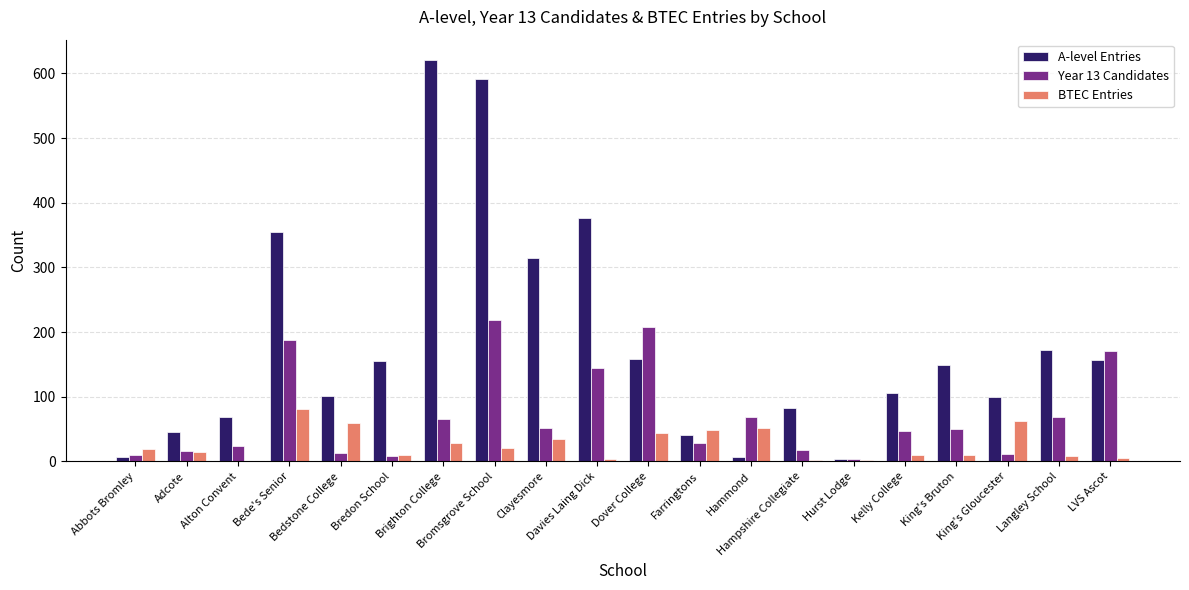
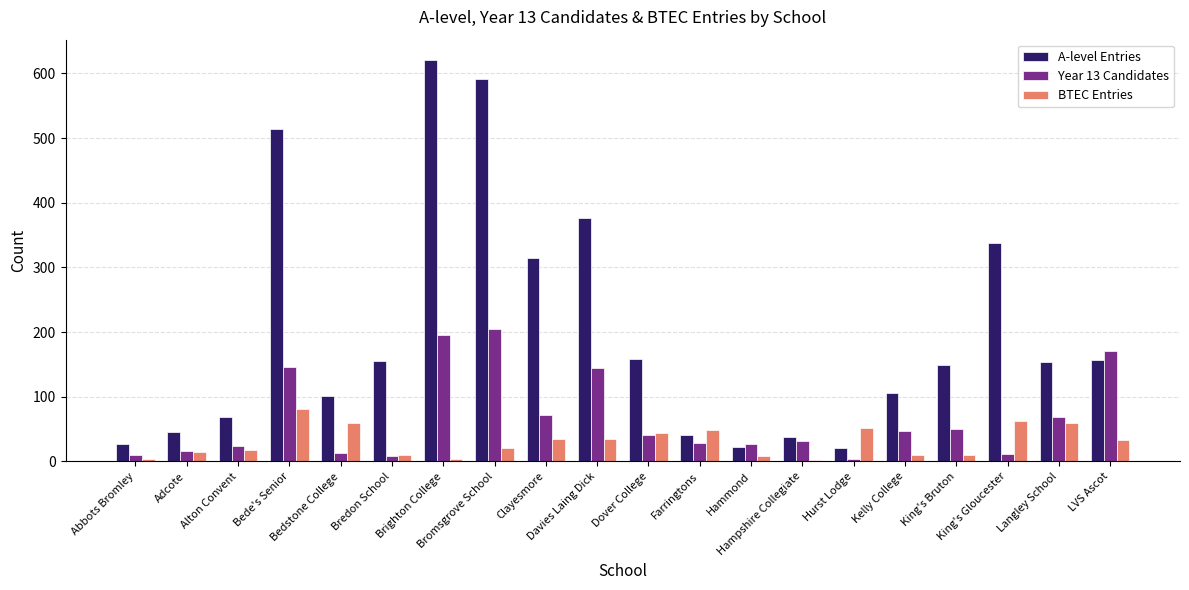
A-level Entries, Abbots Bromley: 10 -> 30
BTEC Entries, Abbots Bromley: 20 -> 0
BTEC Entries, Alton Convent: 0 -> 20
A-level Entries, Bede's Senior: 360 -> 510
Year 13 Candidates, Bede's Senior: 190 -> 150
Year 13 Candidates, Brighton College: 70 -> 200
BTEC Entries, Brighton College: 30 -> 0
Year 13 Candidates, Bromsgrove School: 220 -> 210
Year 13 Candidates, Clayesmore: 50 -> 70
BTEC Entries, Davies Laing Dick: 0 -> 40
Year 13 Candidates, Dover College: 210 -> 40
A-level Entries, Hammond: 10 -> 20
Year 13 Candidates, Hammond: 70 -> 30
BTEC Entries, Hammond: 50 -> 10
A-level Entries, Hampshire Collegiate: 80 -> 40
Year 13 Candidates, Hampshire Collegiate: 20 -> 30
A-level Entries, Hurst Lodge: 0 -> 20
BTEC Entries, Hurst Lodge: 0 -> 50
A-level Entries, King's Gloucester: 100 -> 340
A-level Entries, Langley School: 170 -> 150
BTEC Entries, Langley School: 10 -> 60
BTEC Entries, LVS Ascot: 10 -> 30
